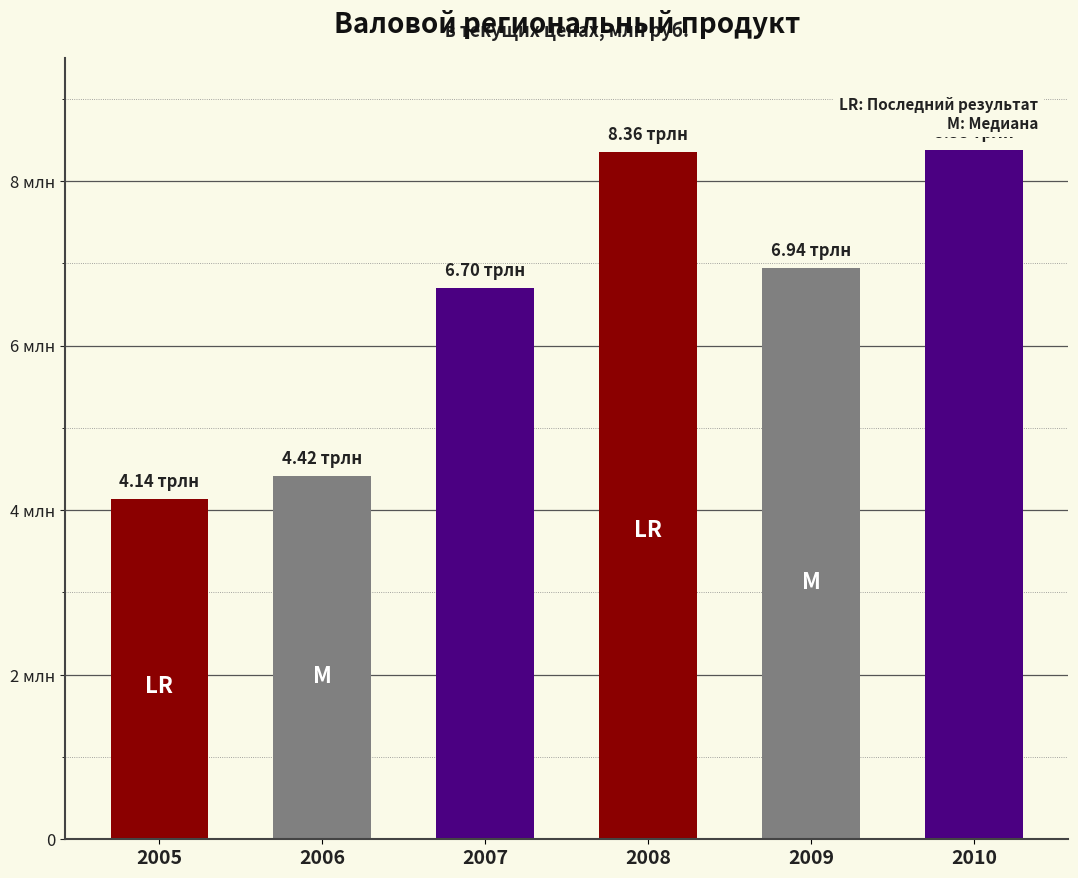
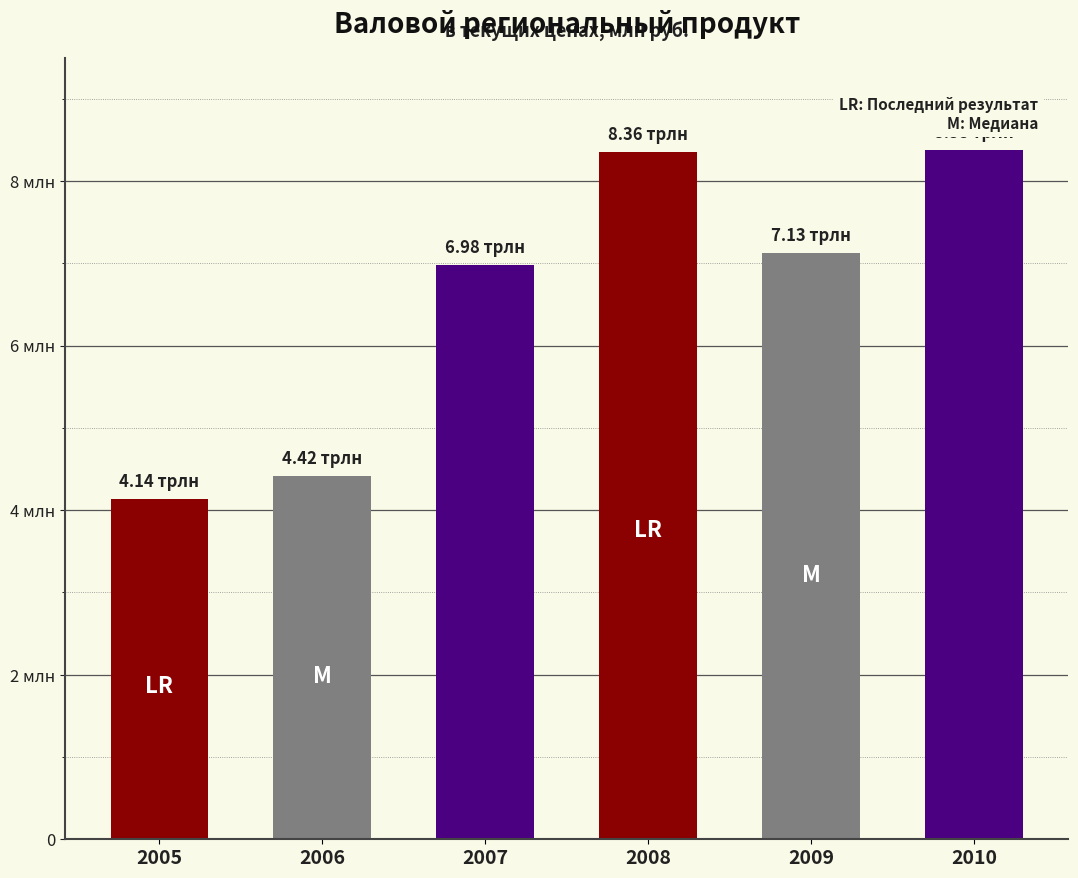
2007: 6.70 -> 6.98
2009: 6.94 -> 7.13
